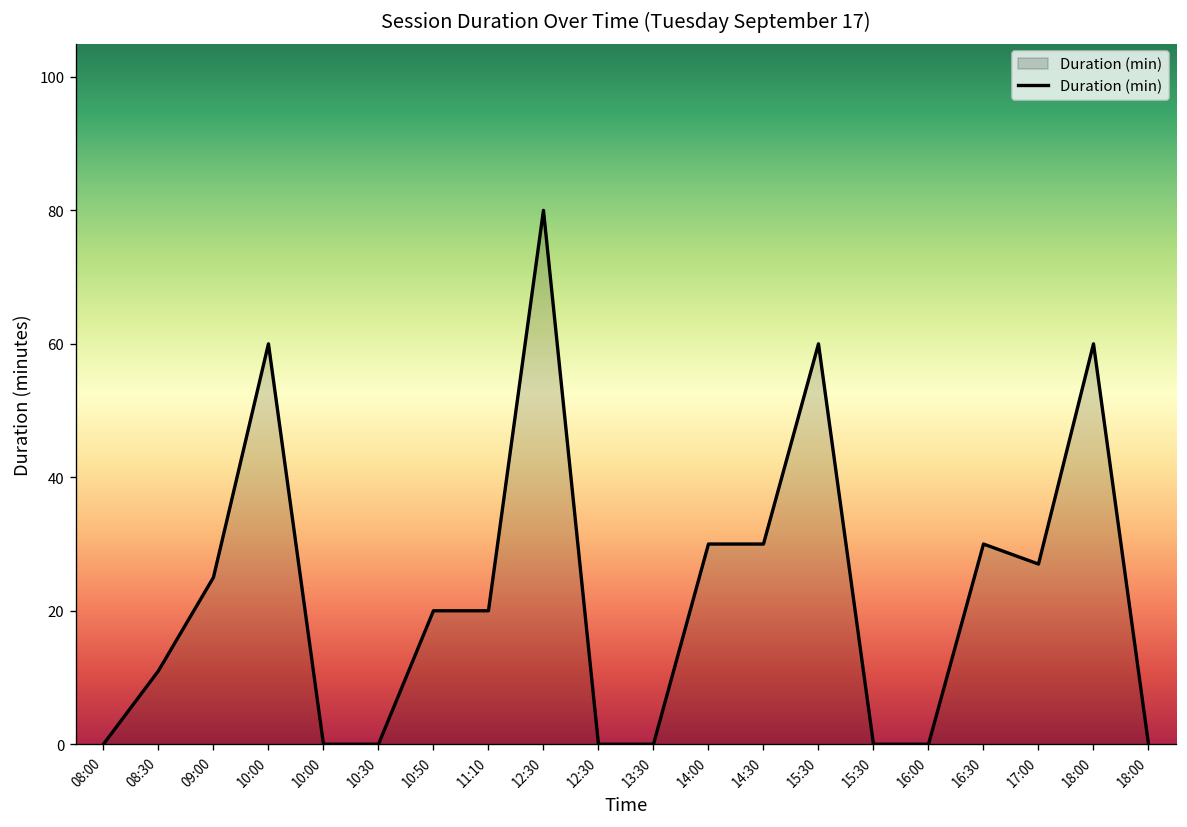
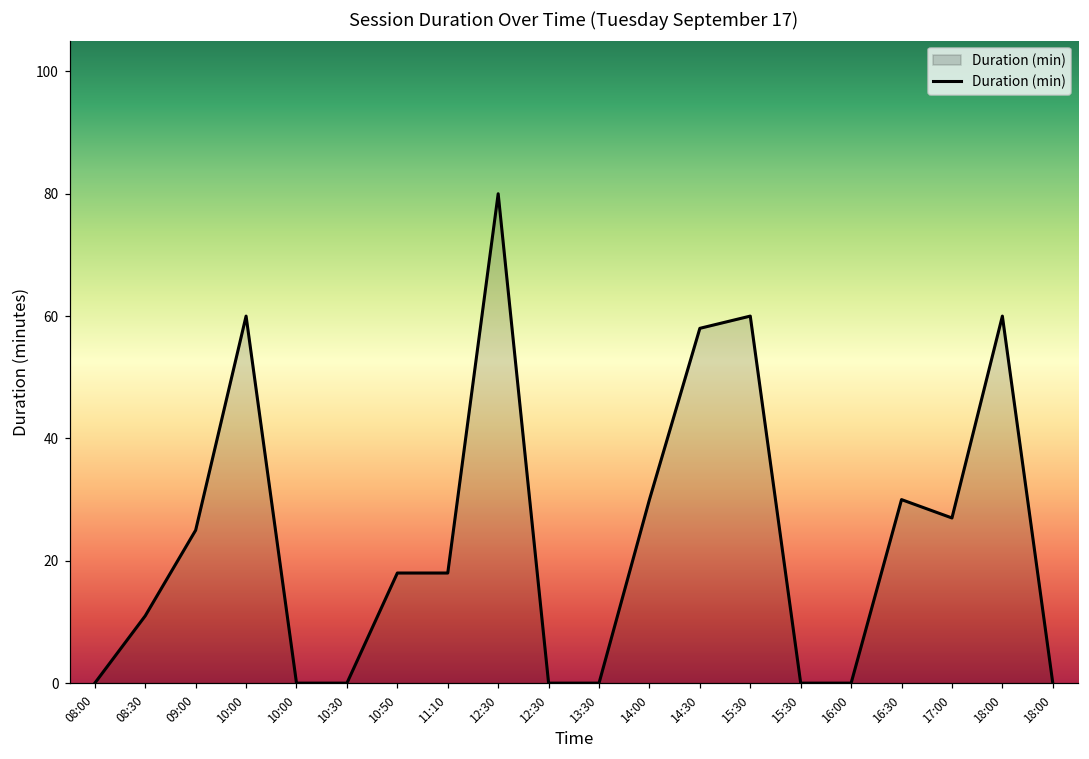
10:50: 20 -> 18
11:10: 20 -> 18
14:30: 30 -> 58
